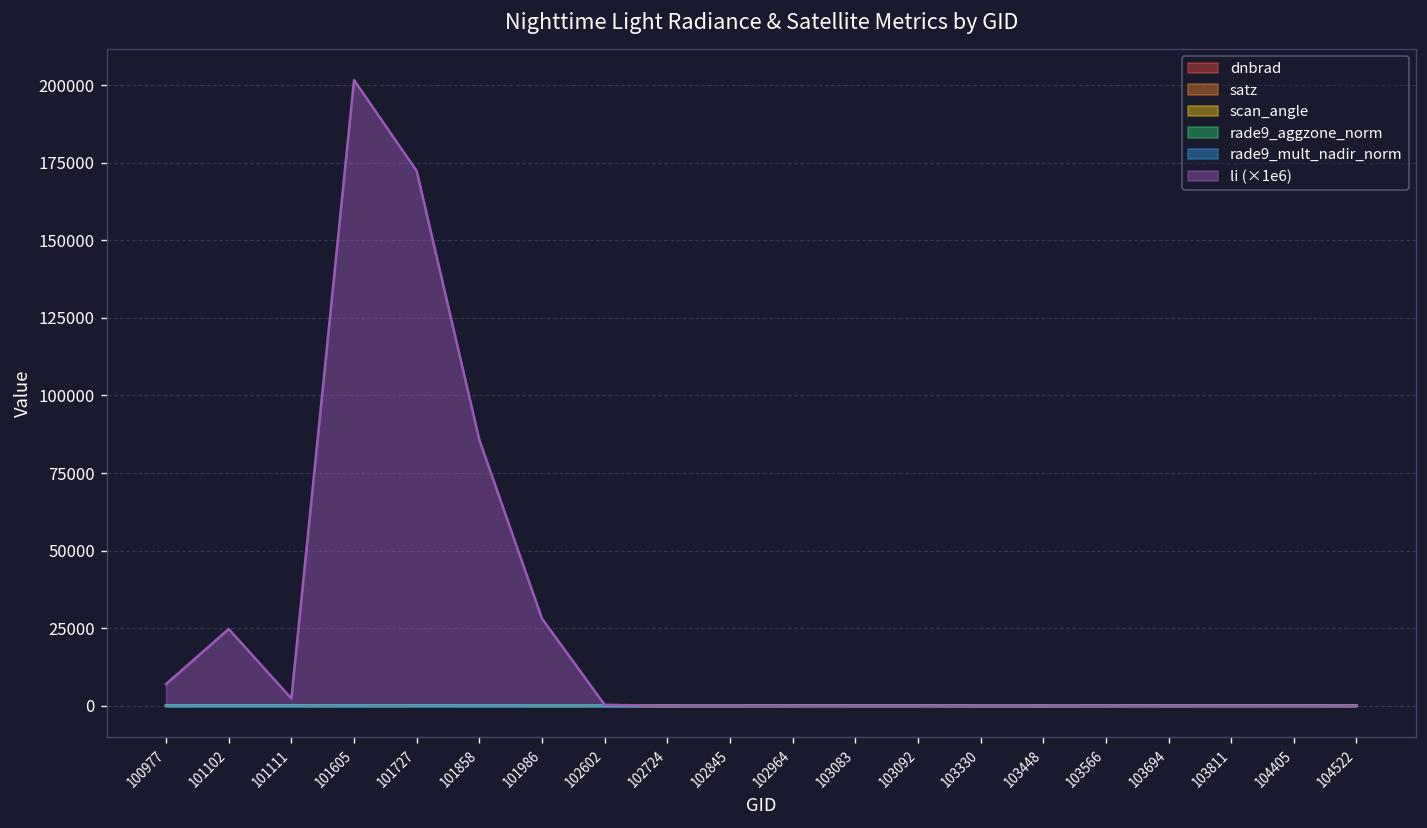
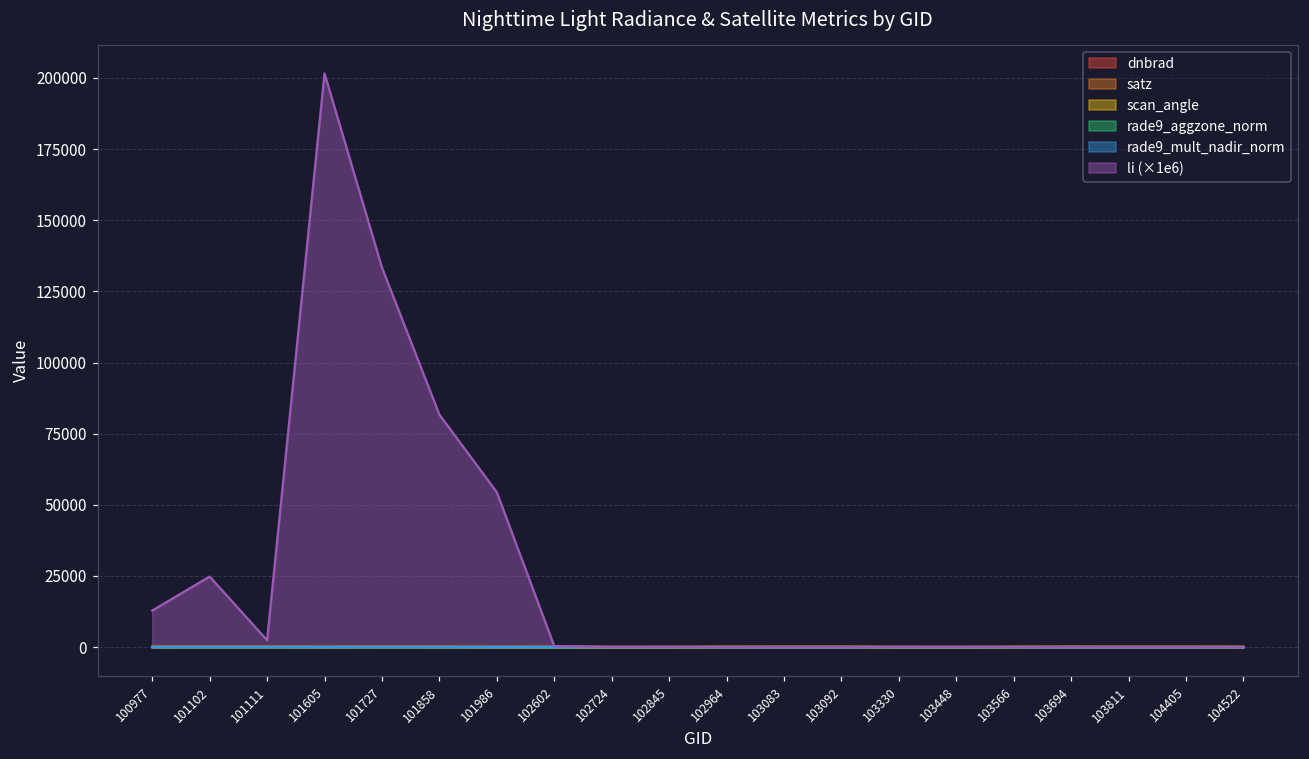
li (×1e6), 100977: 7000 -> 13000
li (×1e6), 101727: 172000 -> 133000
li (×1e6), 101858: 86000 -> 82000
li (×1e6), 101986: 28000 -> 54000
